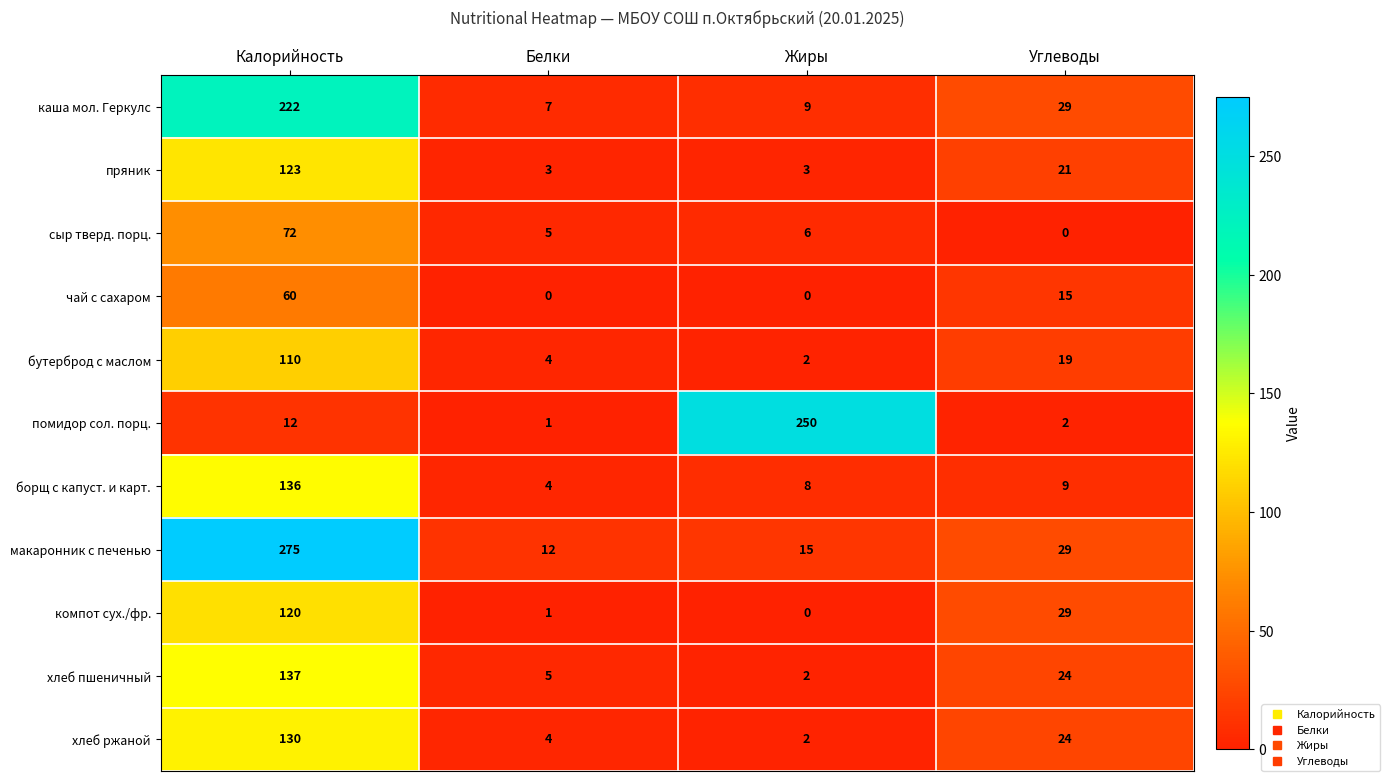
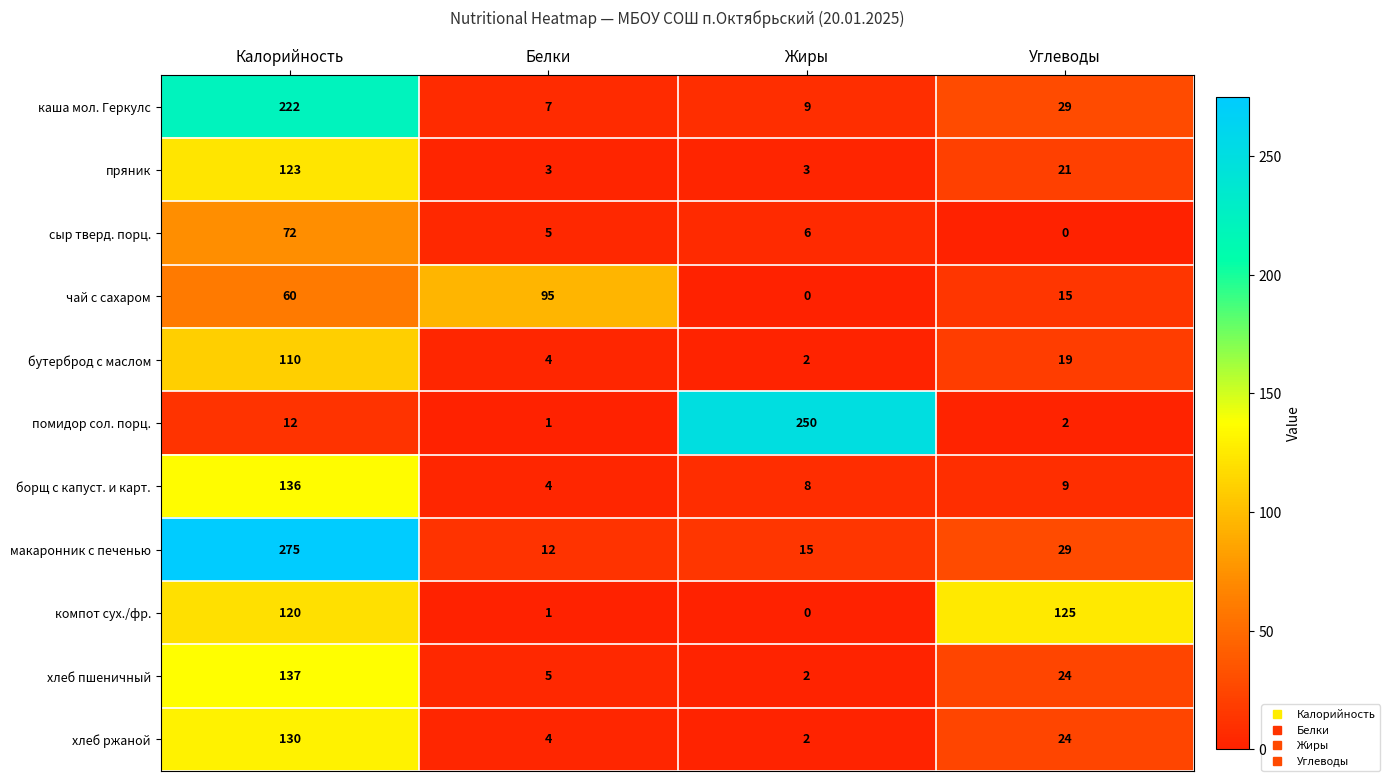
чай с сахаром, Белки: 0 -> 95
компот сух./фр., Углеводы: 29 -> 125
